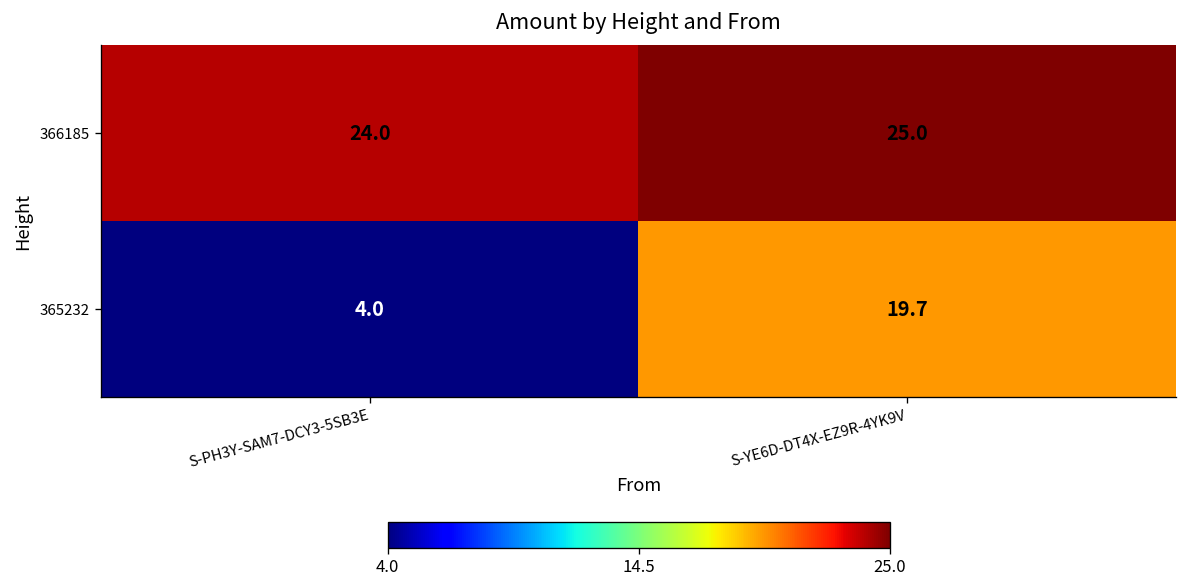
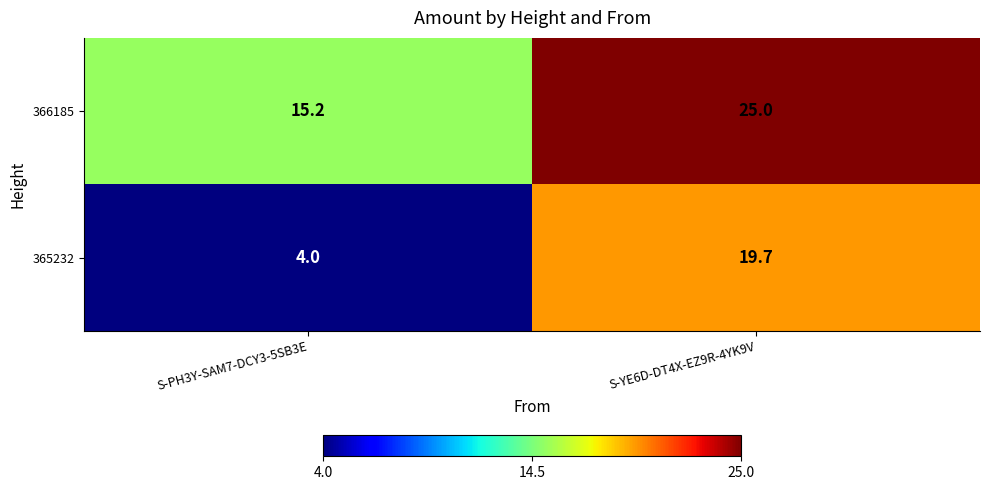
366185, S-PH3Y-SAM7-DCY3-5SB3E: 24.0 -> 15.2
